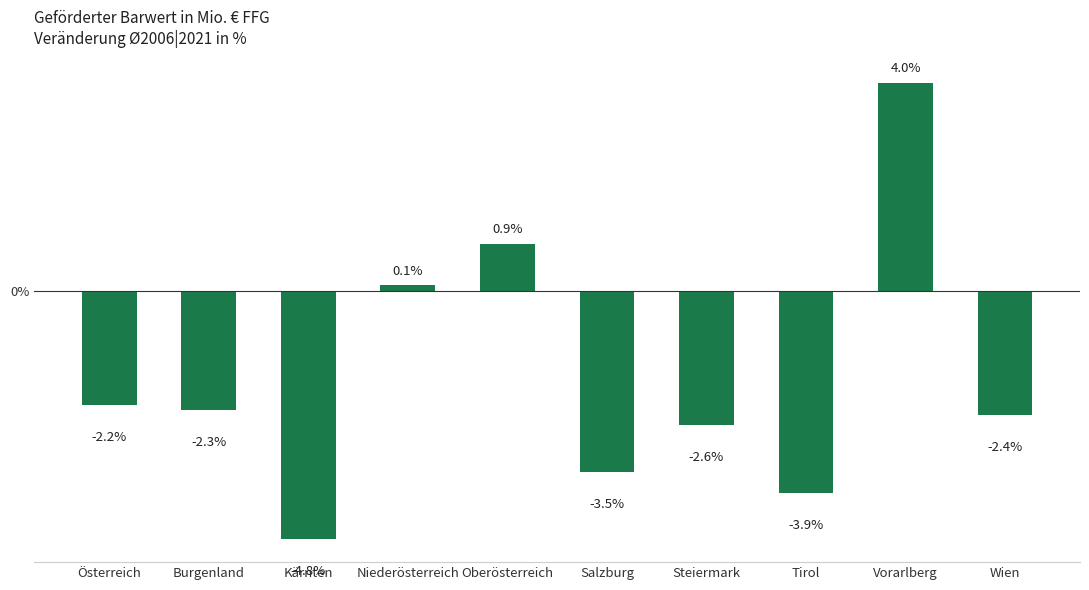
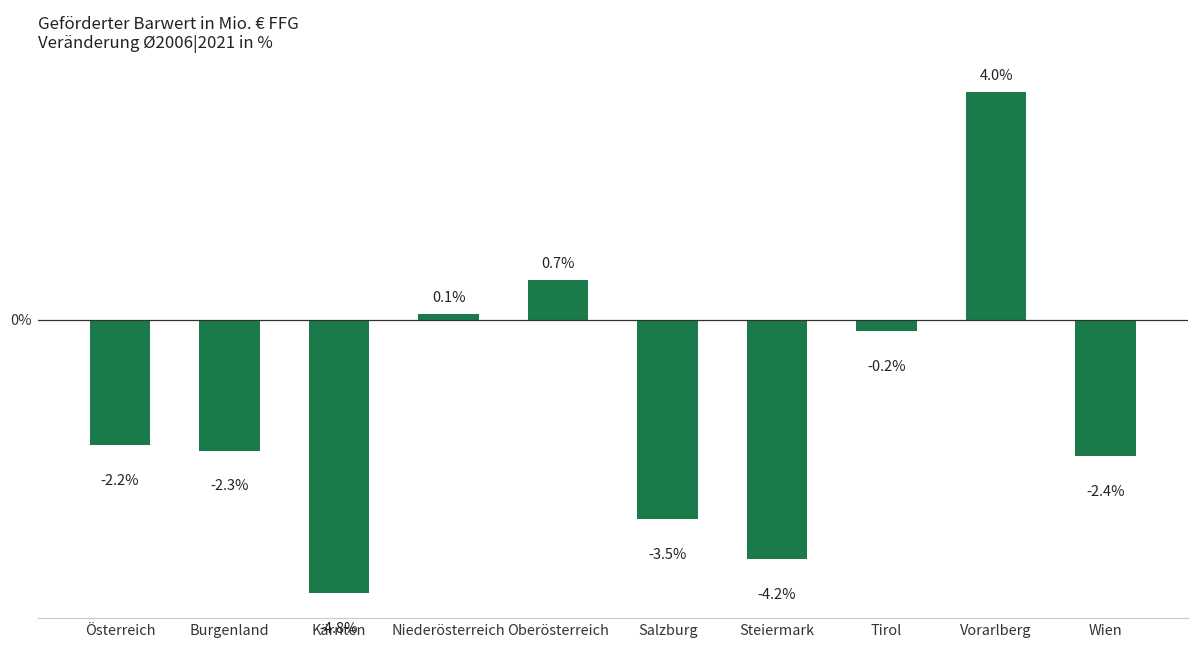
Oberösterreich: 0.9% -> 0.7%
Steiermark: -2.6% -> -4.2%
Tirol: -3.9% -> -0.2%
